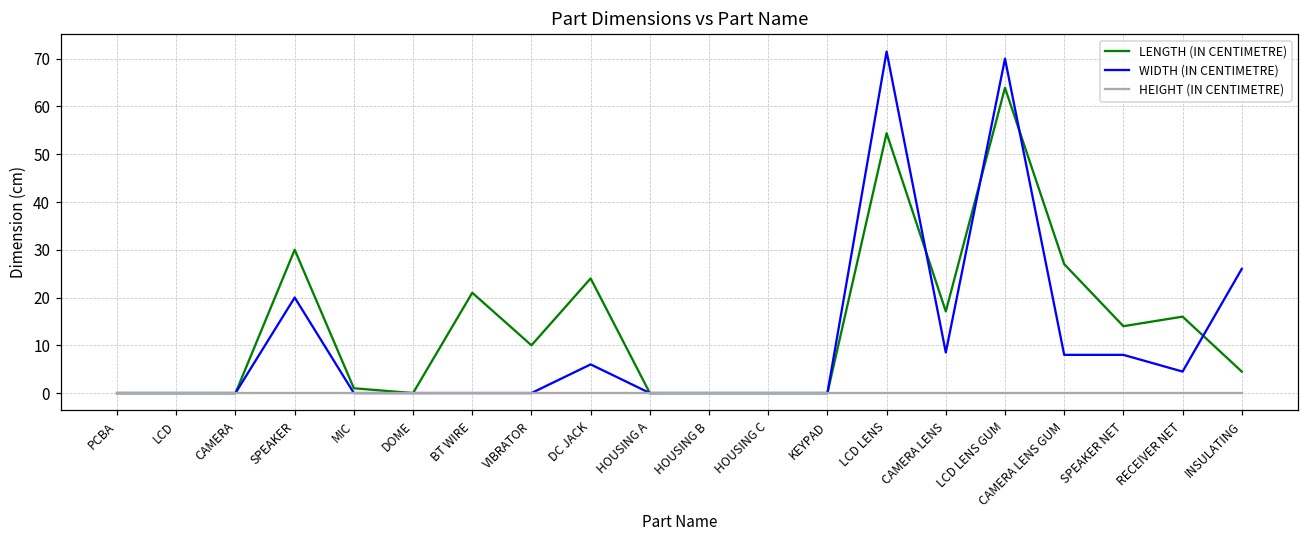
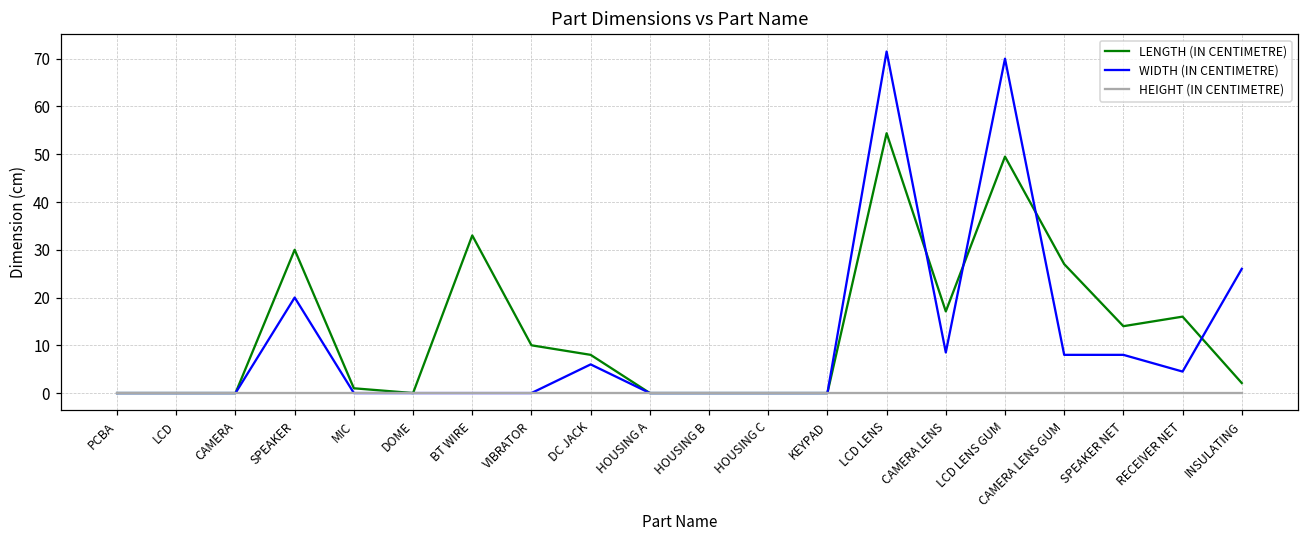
LENGTH (IN CENTIMETRE), BT WIRE: 21 -> 33
LENGTH (IN CENTIMETRE), DC JACK: 24 -> 8
LENGTH (IN CENTIMETRE), LCD LENS GUM: 64 -> 50
LENGTH (IN CENTIMETRE), INSULATING: 5 -> 2
